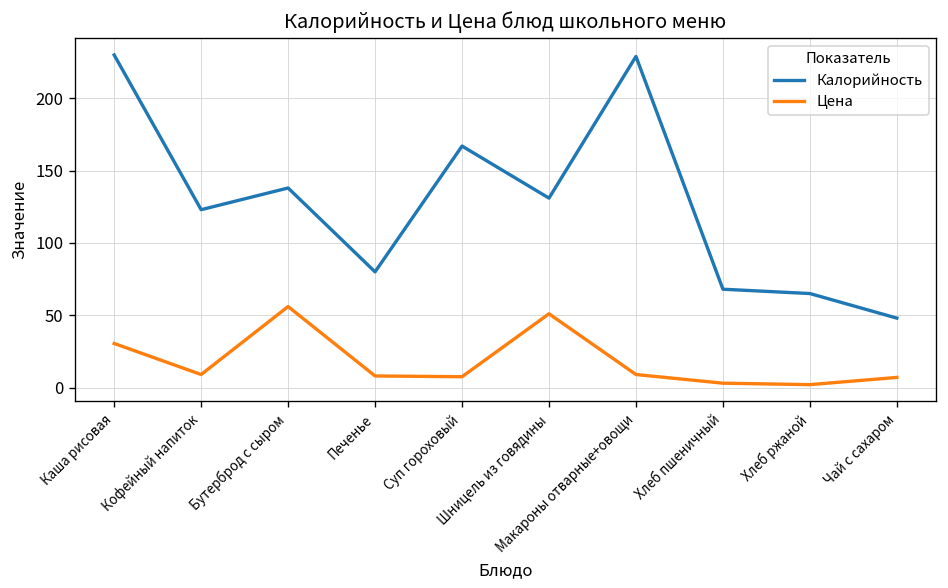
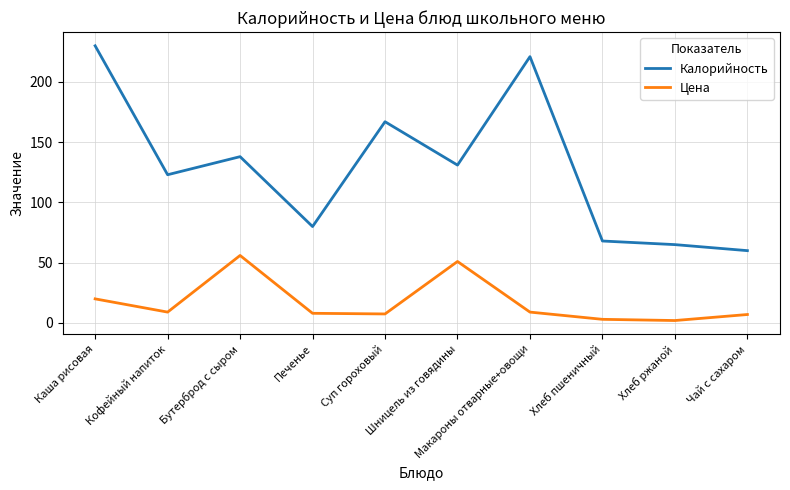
Цена, Каша рисовая: 30 -> 20
Калорийность, Макароны отварные+овощи: 229 -> 221
Калорийность, Чай с сахаром: 48 -> 60
